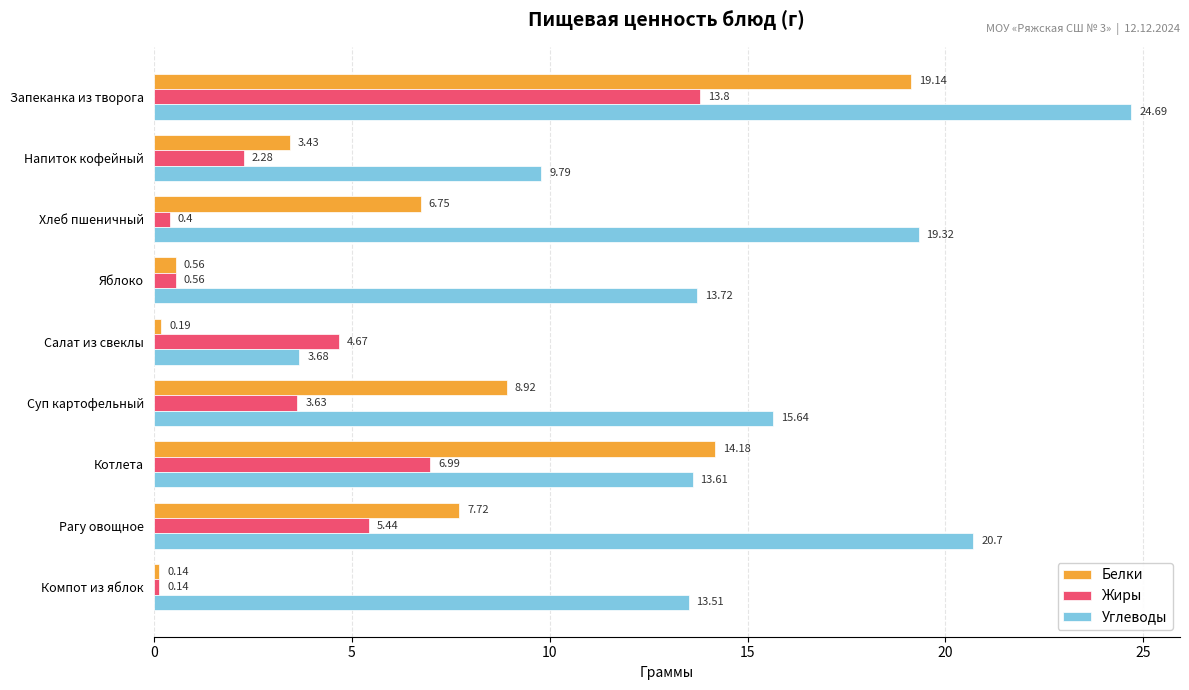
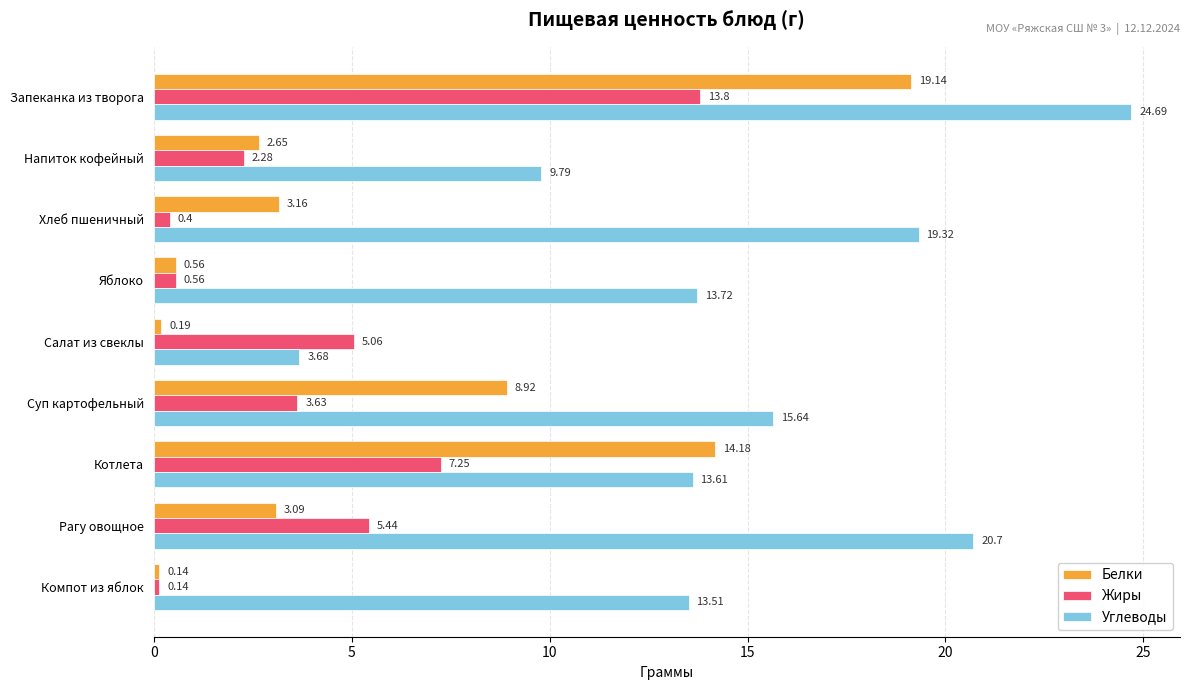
Белки, Напиток кофейный: 3.43 -> 2.65
Белки, Хлеб пшеничный: 6.75 -> 3.16
Жиры, Салат из свеклы: 4.67 -> 5.06
Жиры, Котлета: 6.99 -> 7.25
Белки, Рагу овощное: 7.72 -> 3.09
